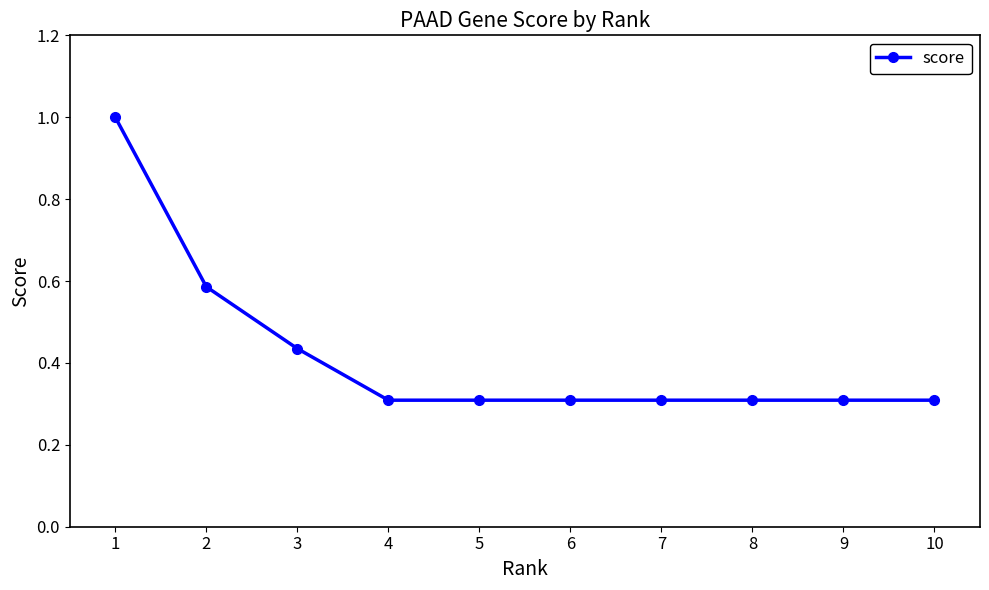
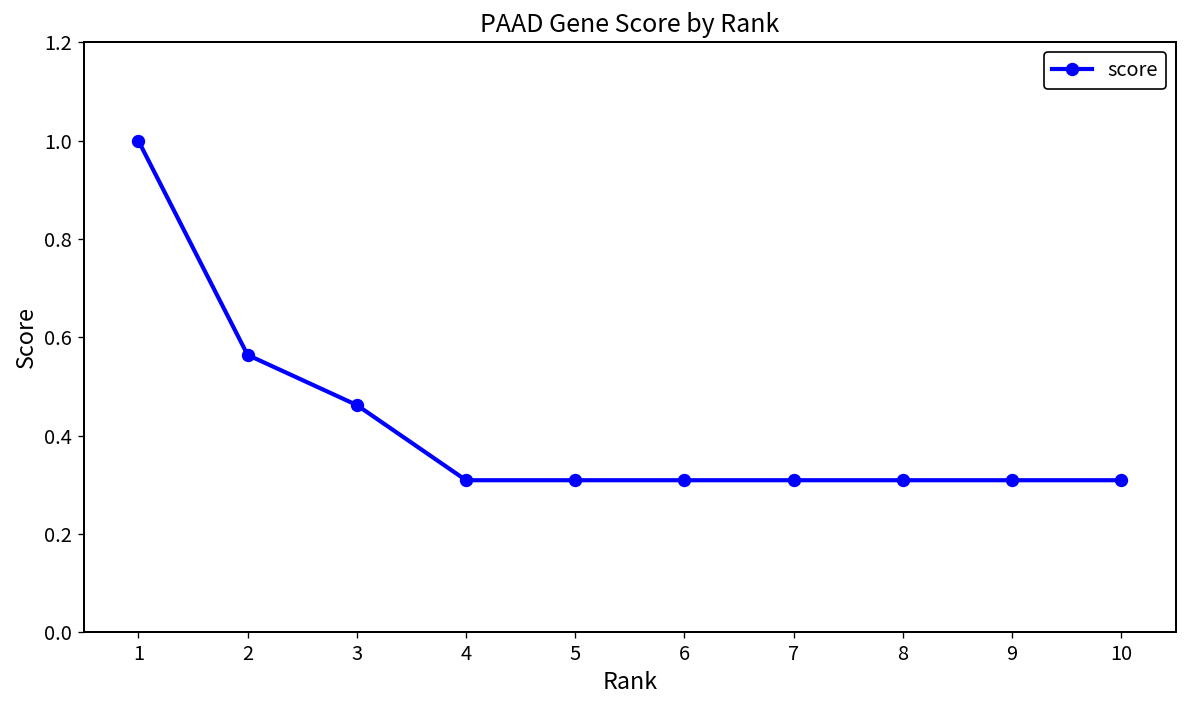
2: 0.59 -> 0.56
3: 0.44 -> 0.46
